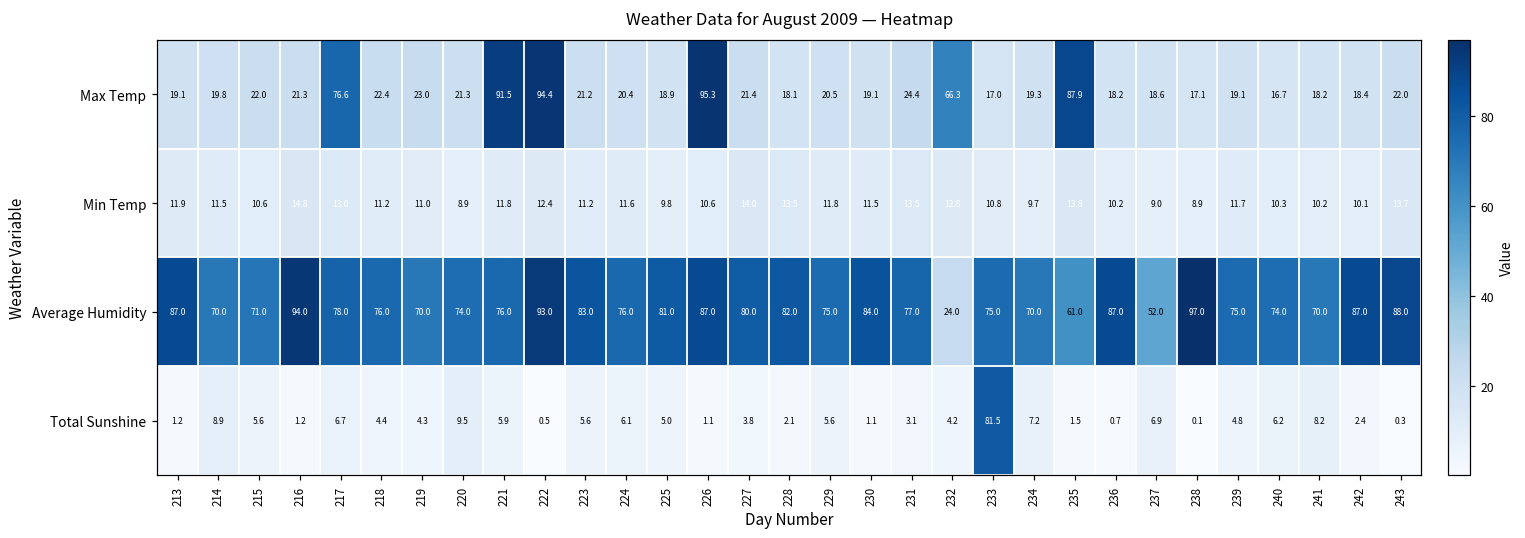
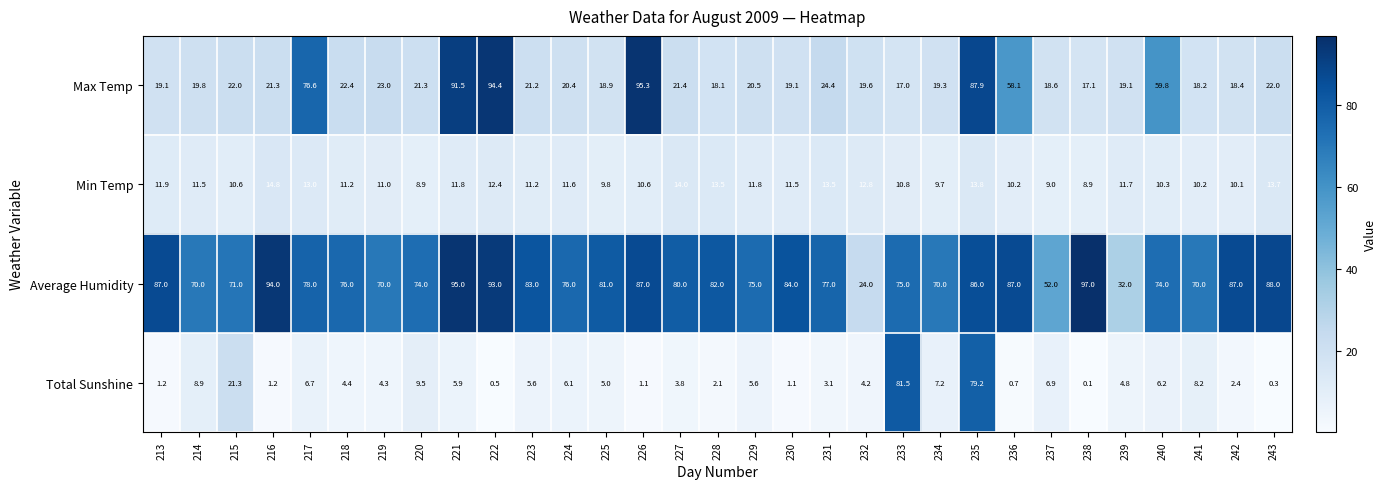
Max Temp, 232: 66.3 -> 19.6
Max Temp, 236: 18.2 -> 58.1
Max Temp, 240: 16.7 -> 59.8
Average Humidity, 221: 76.0 -> 95.0
Average Humidity, 235: 61.0 -> 86.0
Average Humidity, 239: 75.0 -> 32.0
Total Sunshine, 215: 5.6 -> 21.3
Total Sunshine, 235: 1.5 -> 79.2
